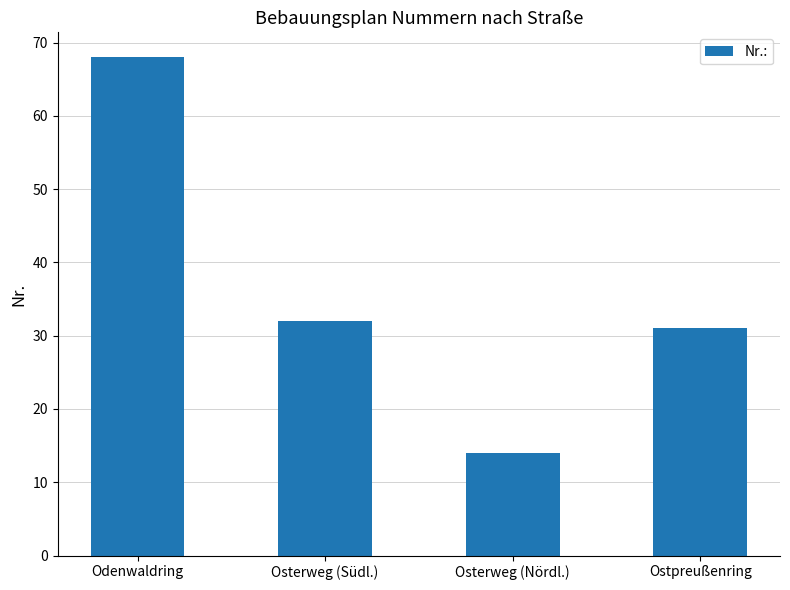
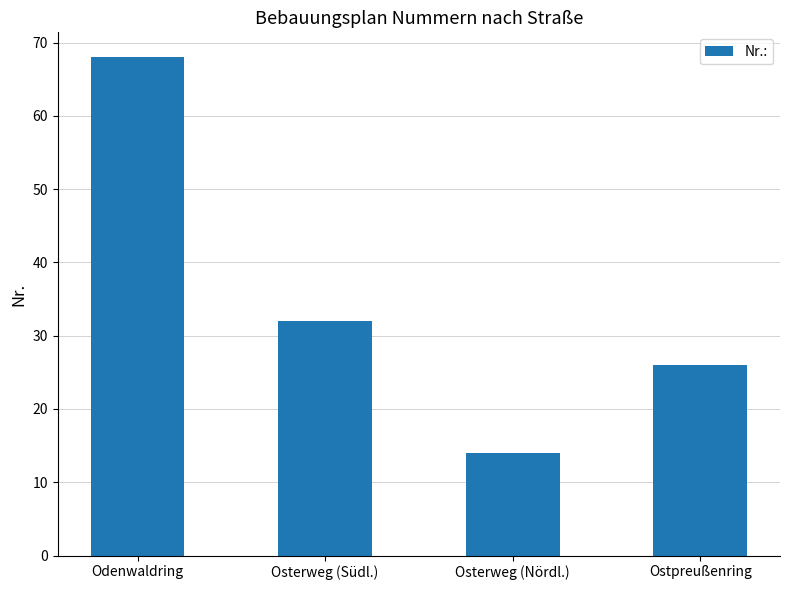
Ostpreußenring: 31 -> 26
